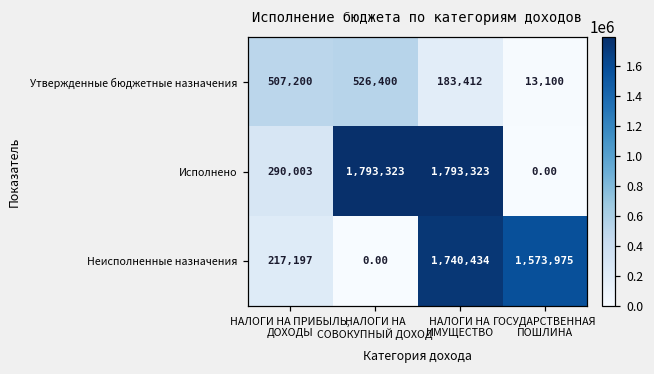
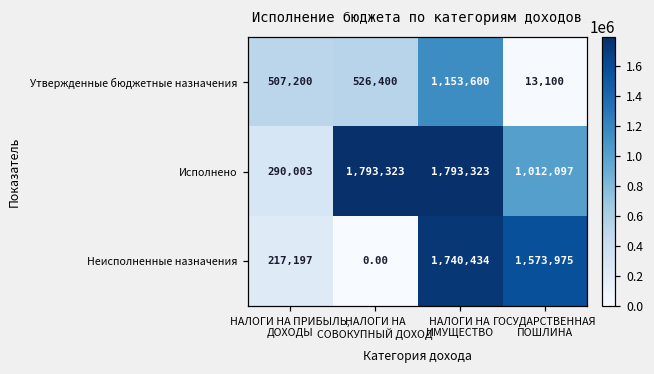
Утвержденные бюджетные назначения, НАЛОГИ НА ИМУЩЕСТВО: 183,412 -> 1,153,600
Исполнено, ГОСУДАРСТВЕННАЯ ПОШЛИНА: 0.00 -> 1,012,097
